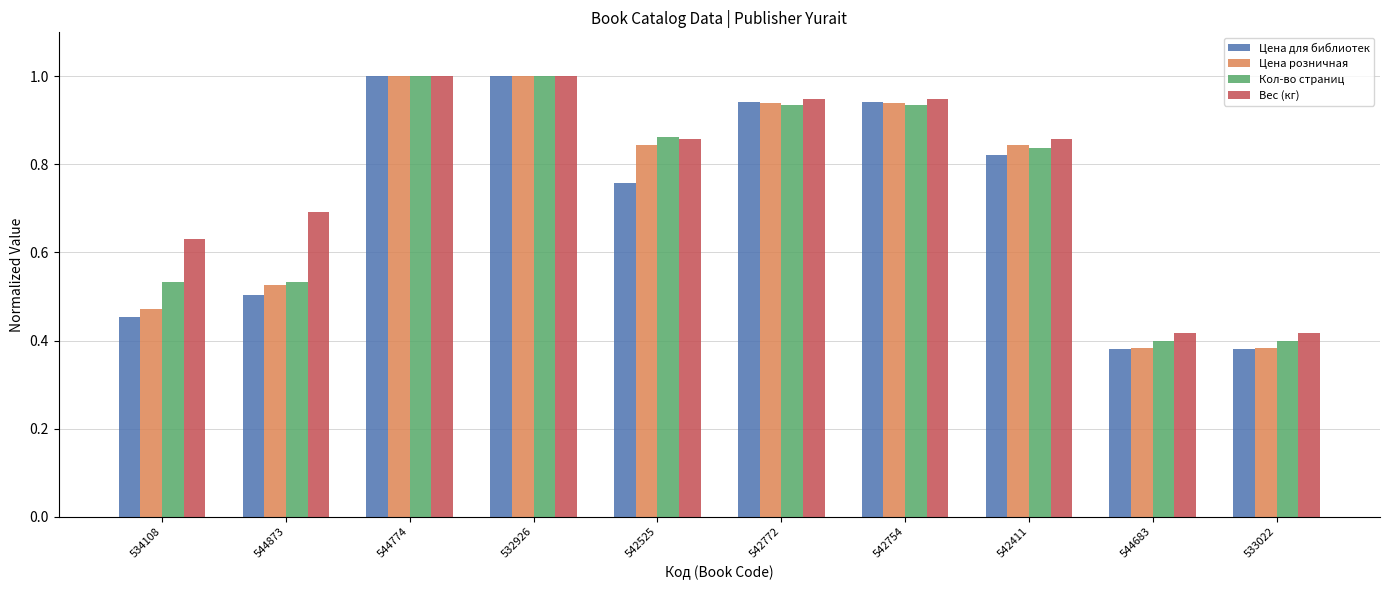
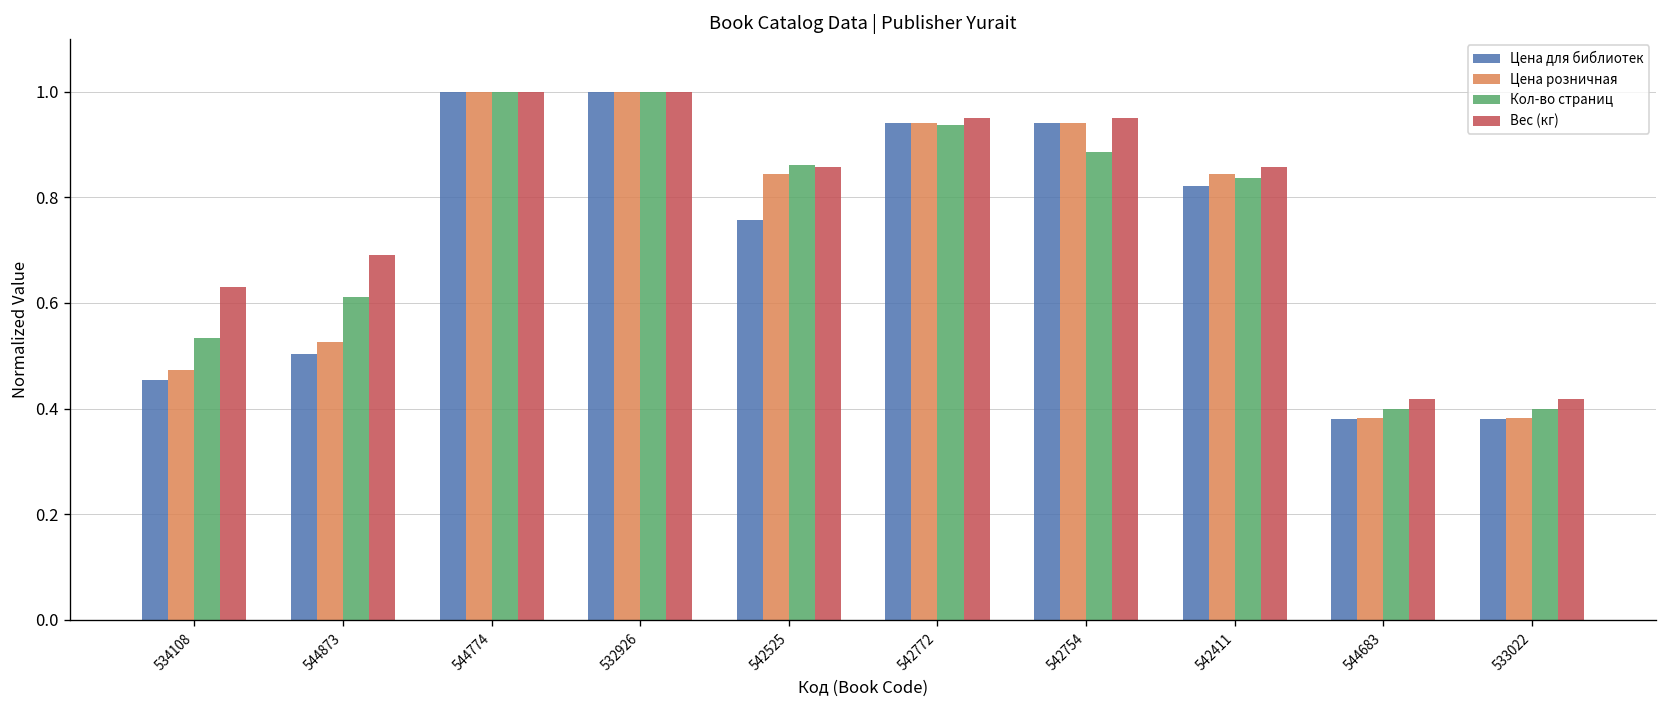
Кол-во страниц, 544873: 0.53 -> 0.61
Кол-во страниц, 542754: 0.94 -> 0.89
